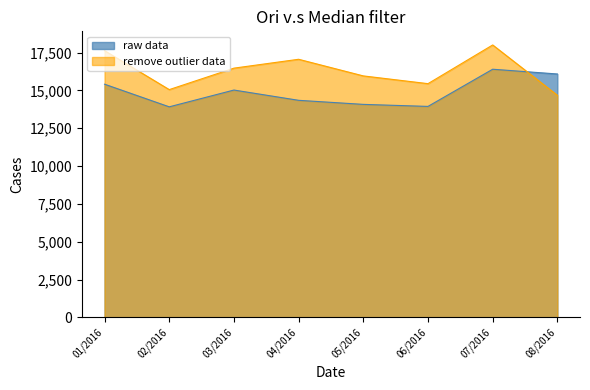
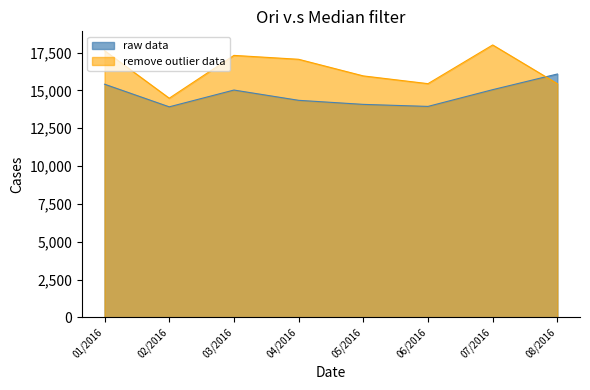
remove outlier data, 02/2016: 15,100 -> 14,500
remove outlier data, 03/2016: 16,500 -> 17,300
raw data, 07/2016: 16,400 -> 15,000
remove outlier data, 08/2016: 14,700 -> 15,400
